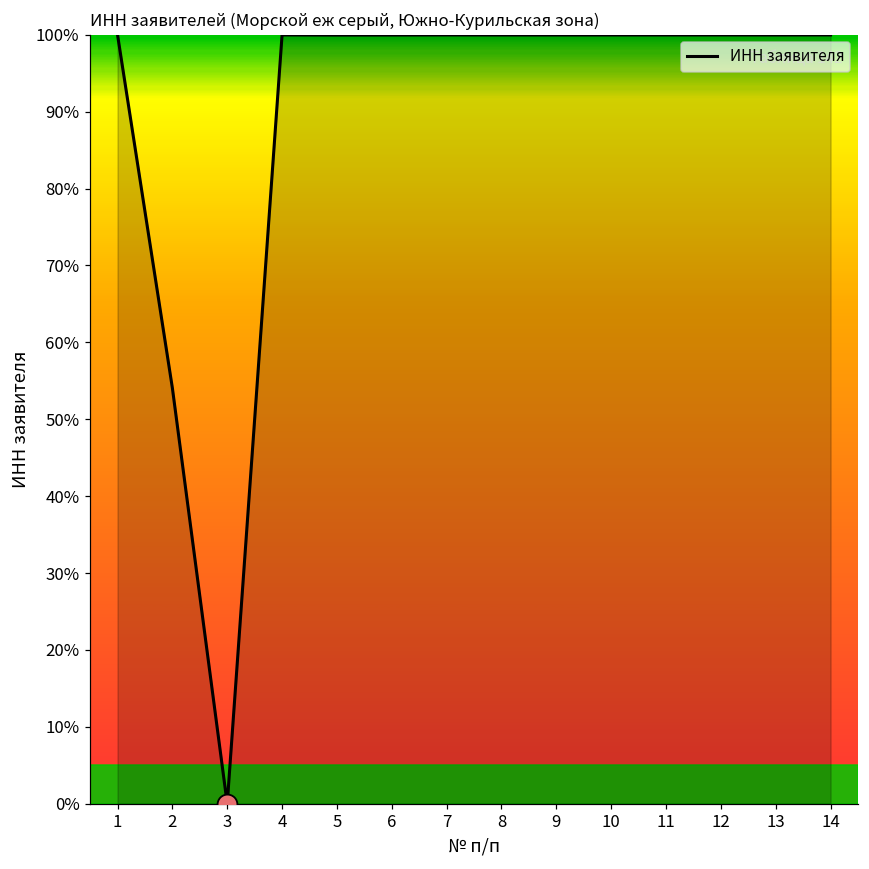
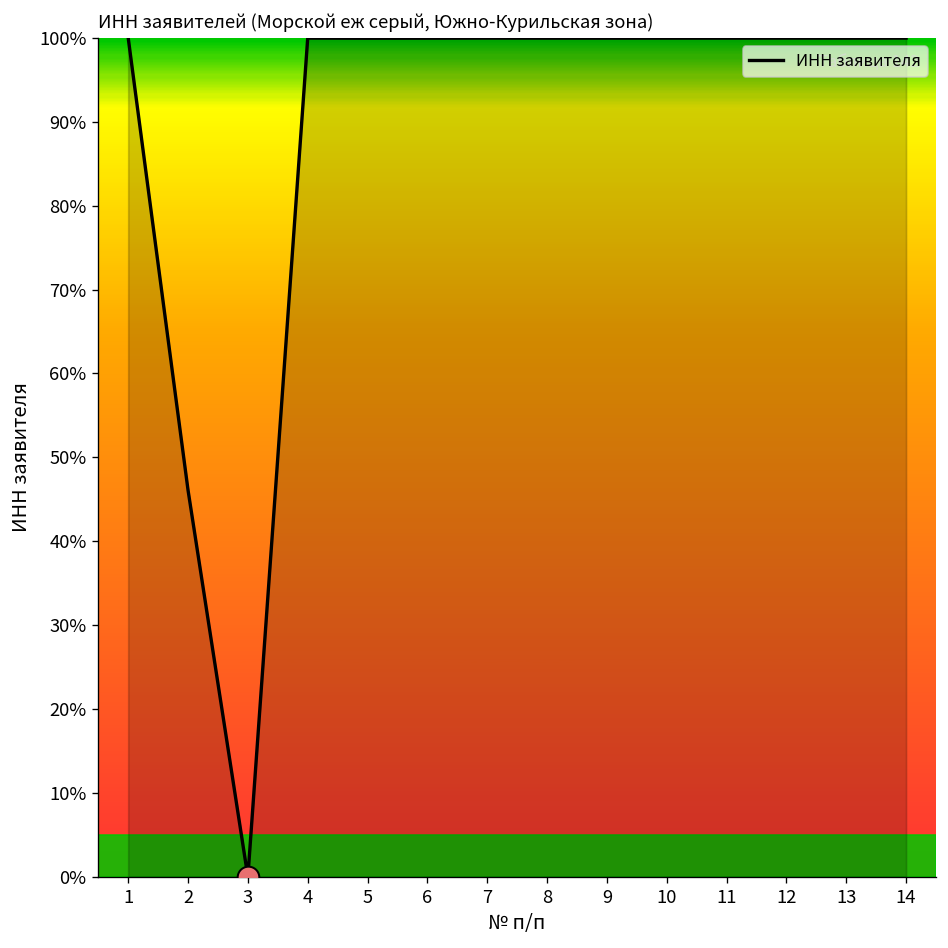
ИНН заявителя, 2: 54% -> 46%
